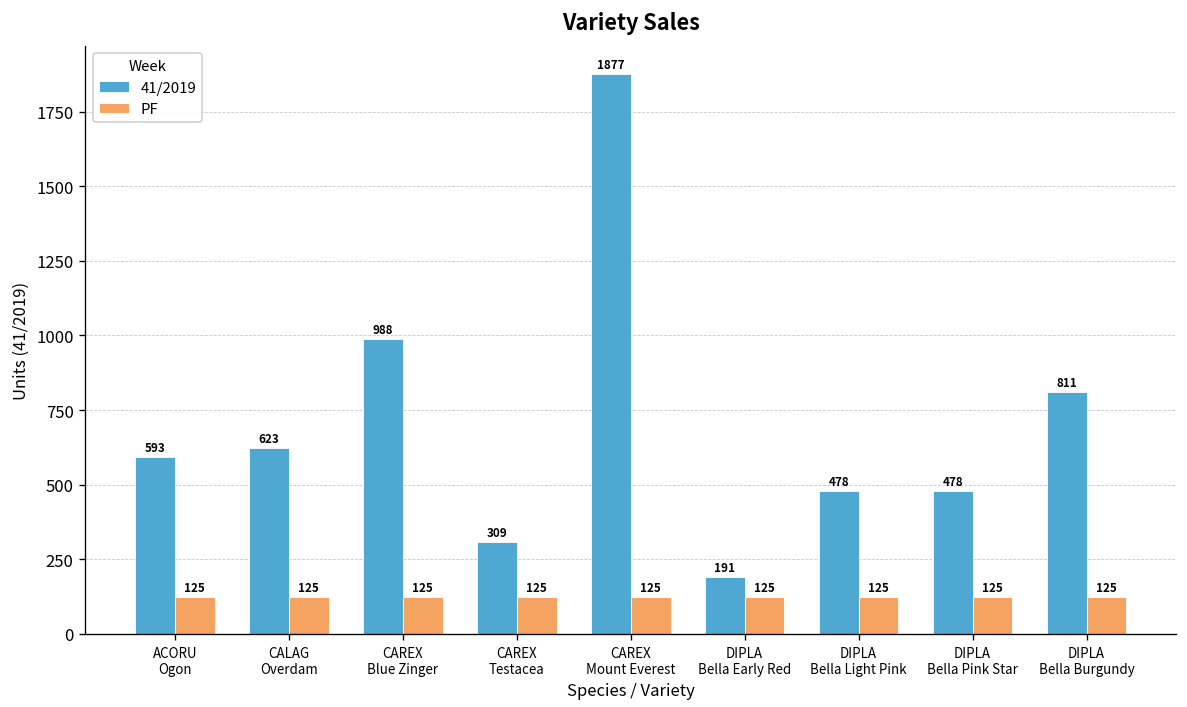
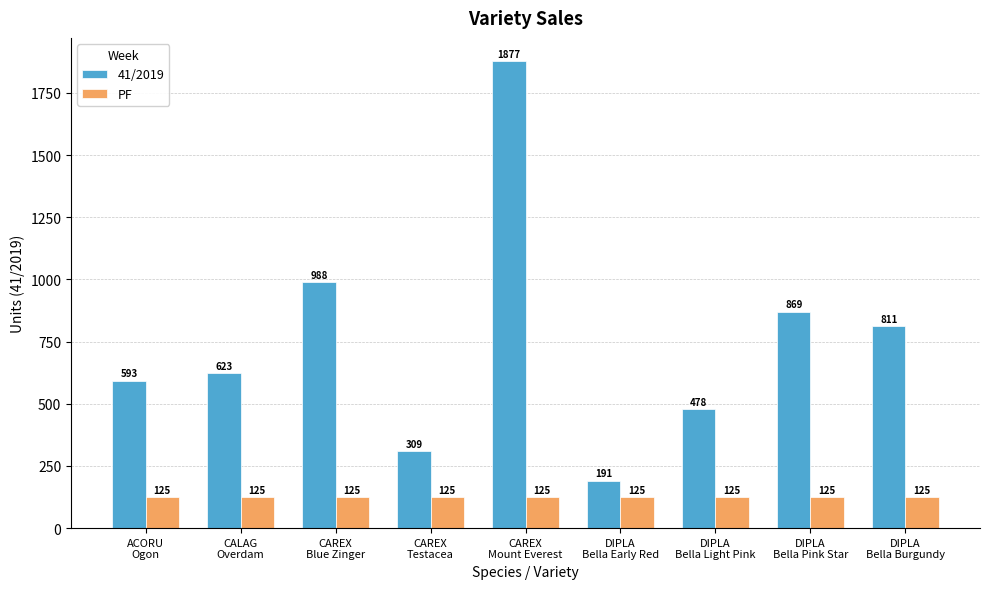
41/2019, DIPLA Bella Pink Star: 478 -> 869
